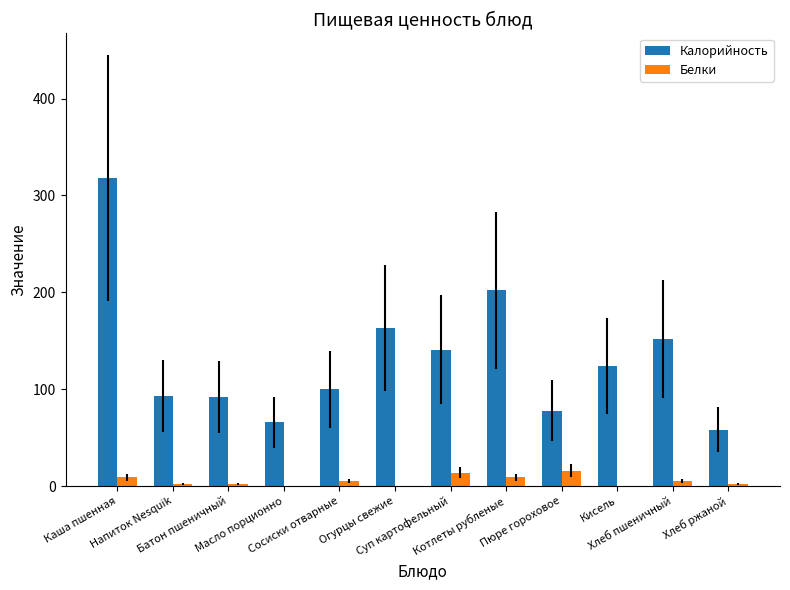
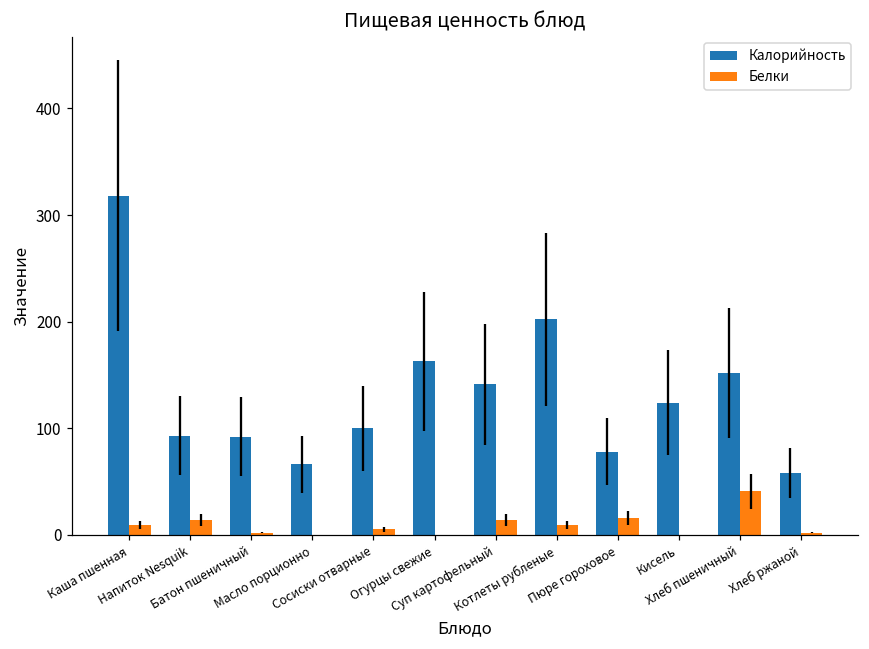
Белки, Напиток Nesquik: 0 -> 10
Белки, Хлеб пшеничный: 10 -> 40
